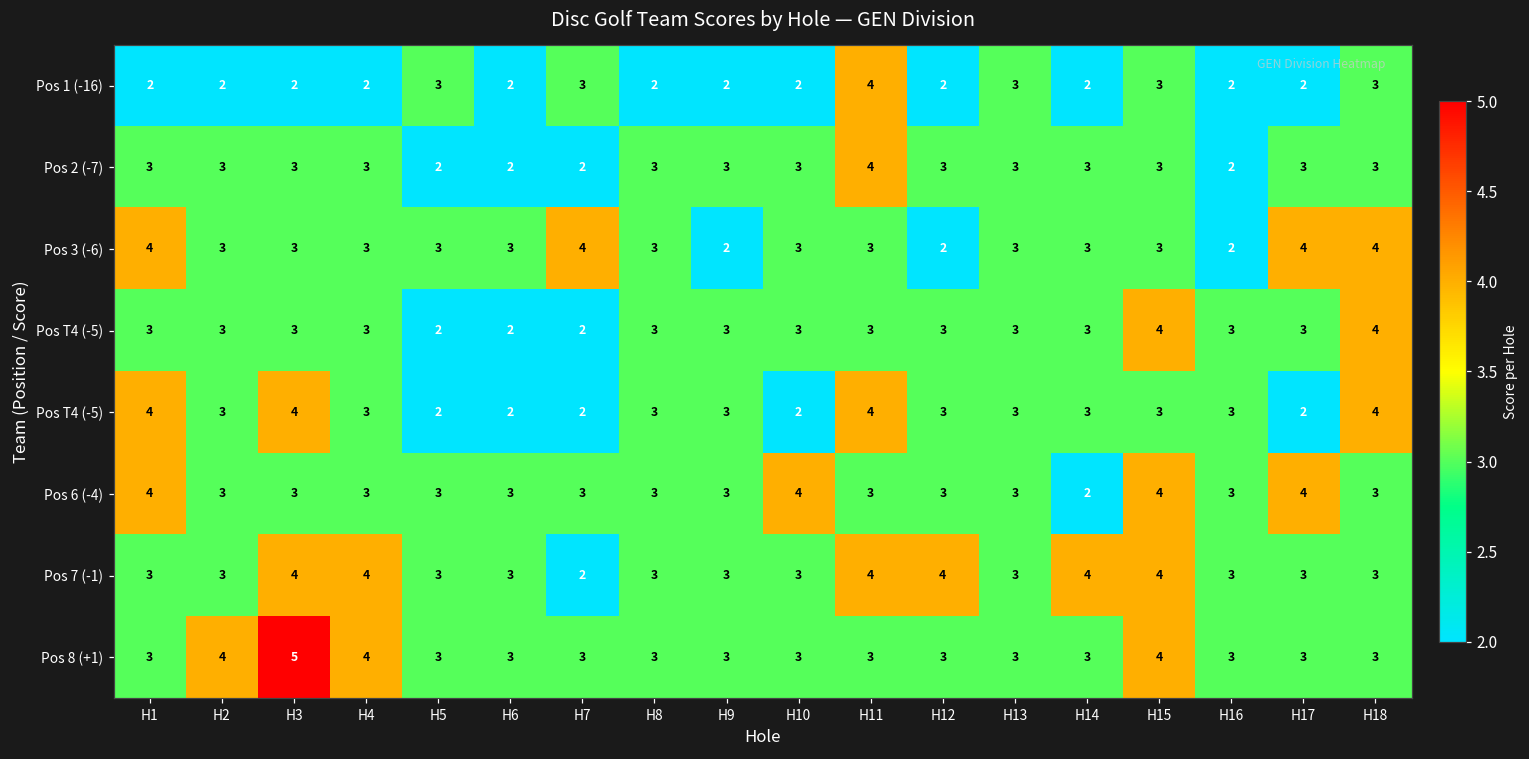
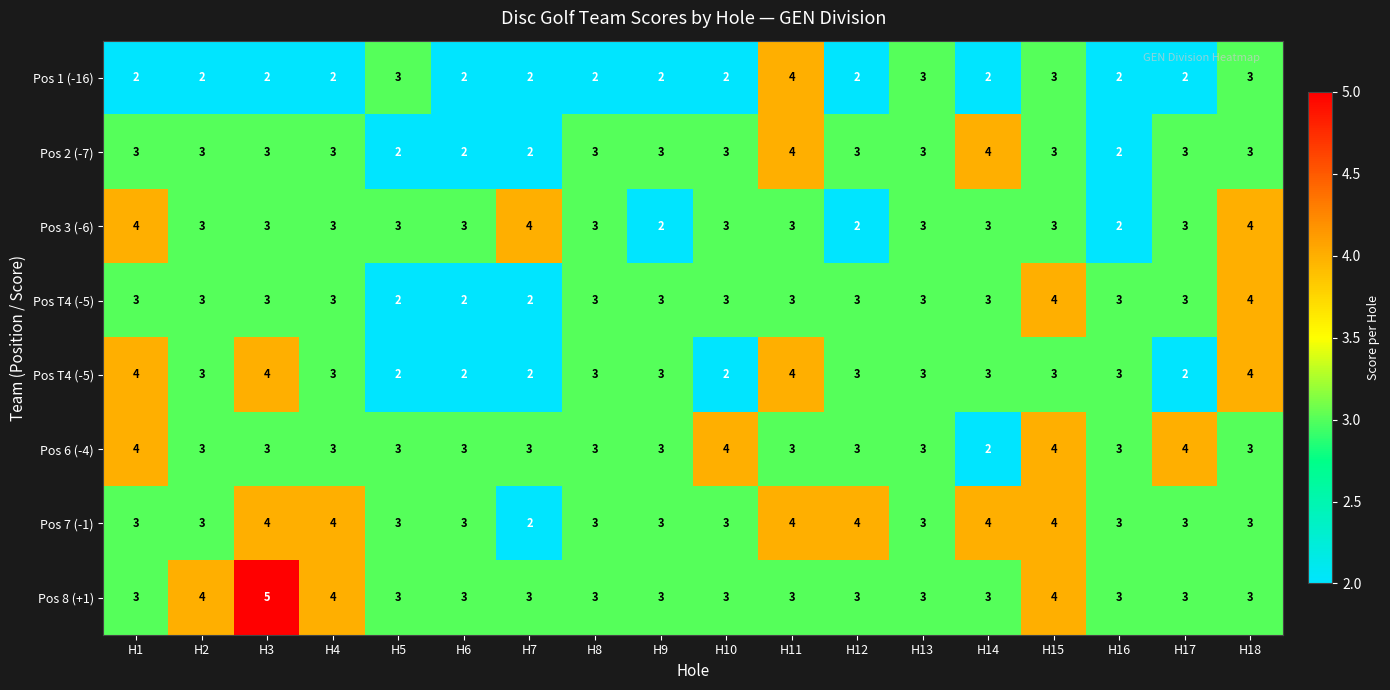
Pos 1 (-16), H7: 3 -> 2
Pos 2 (-7), H14: 3 -> 4
Pos 3 (-6), H17: 4 -> 3
